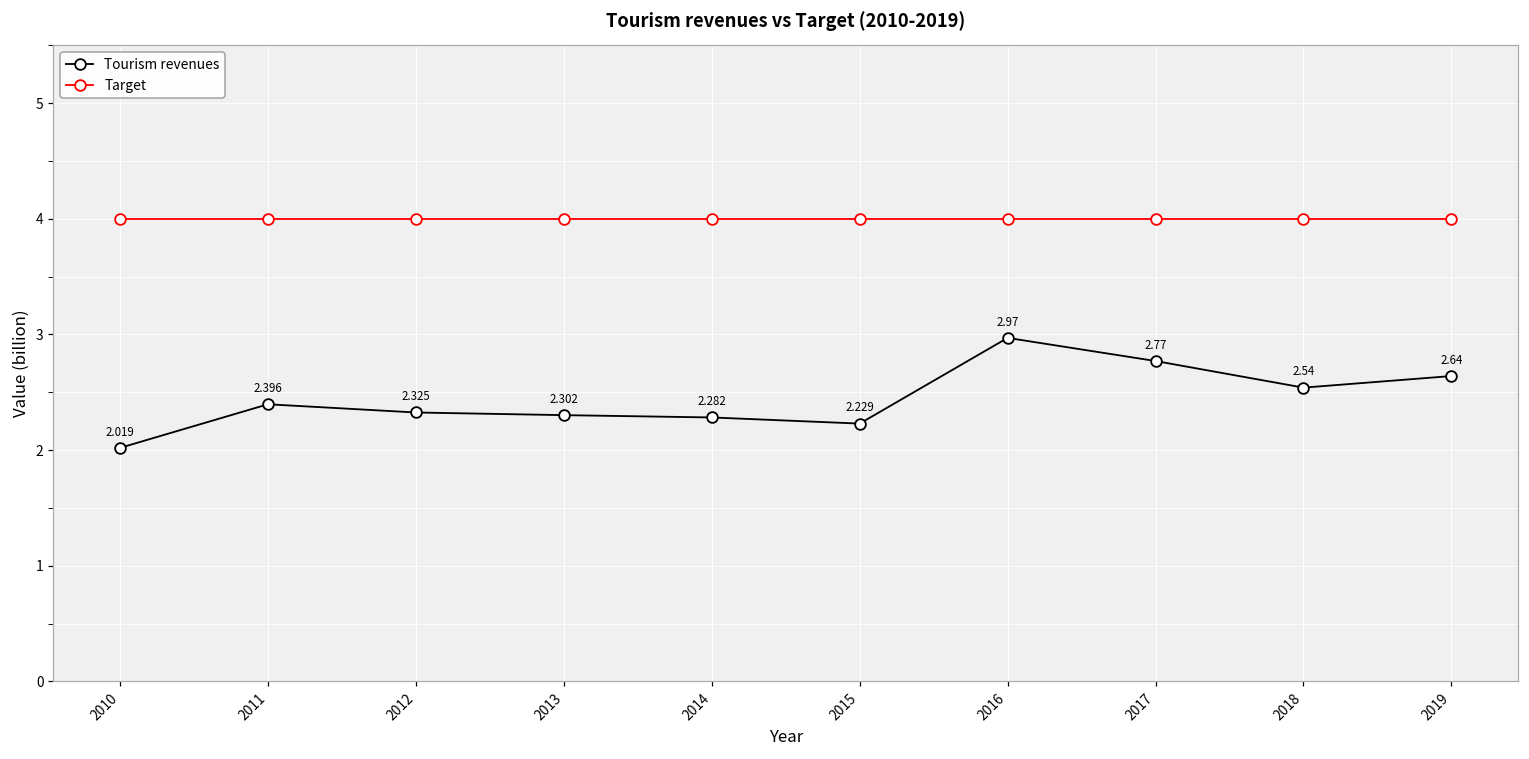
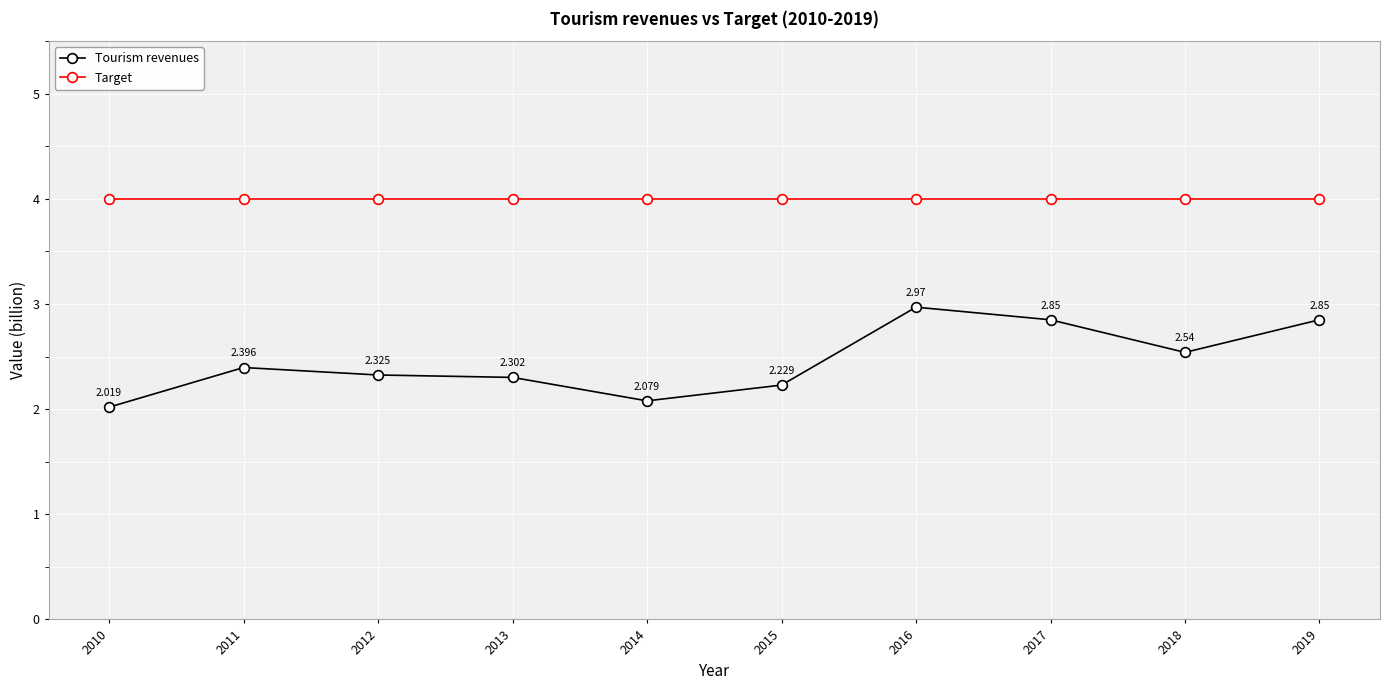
Tourism revenues, 2014: 2.282 -> 2.079
Tourism revenues, 2017: 2.77 -> 2.85
Tourism revenues, 2019: 2.64 -> 2.85
